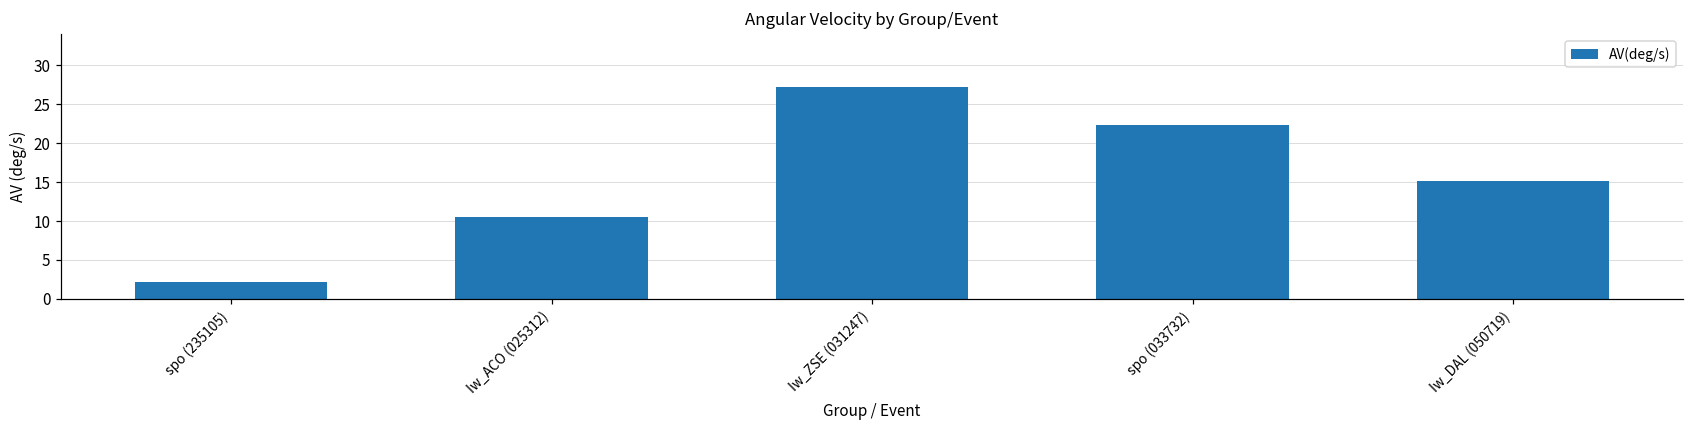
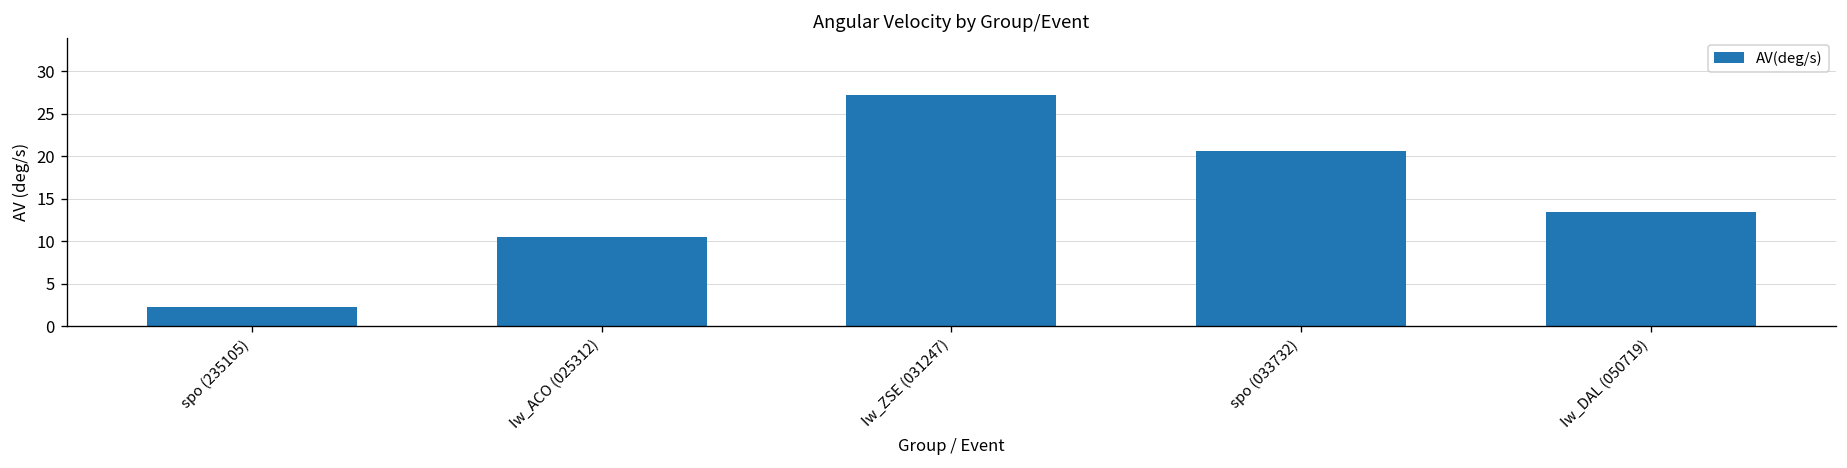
spo (033732): 22 -> 21
Iw_DAL (050719): 15 -> 13
